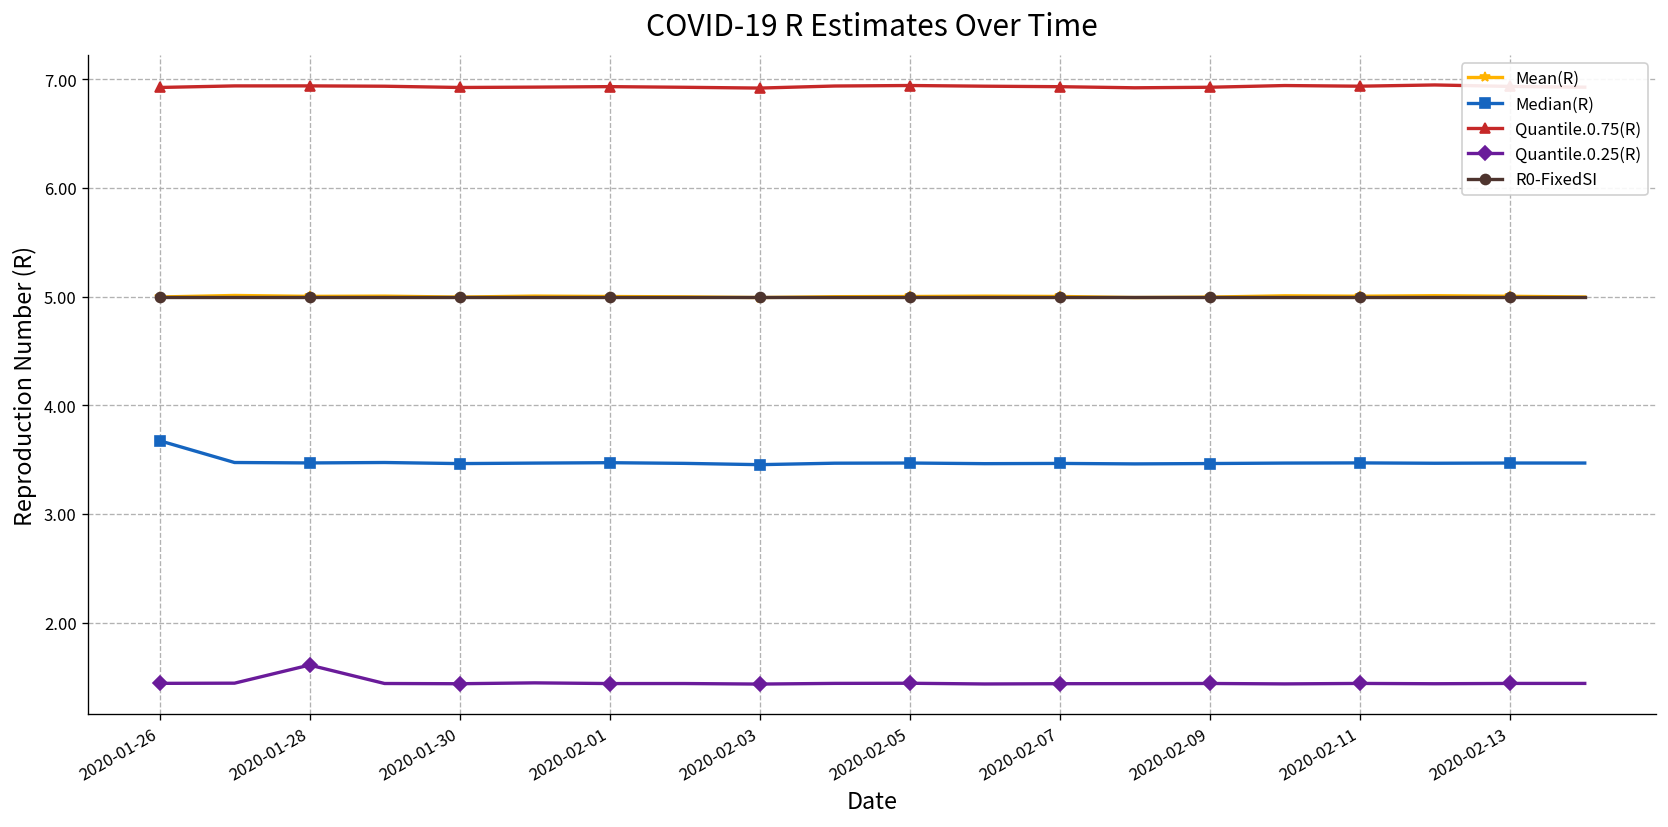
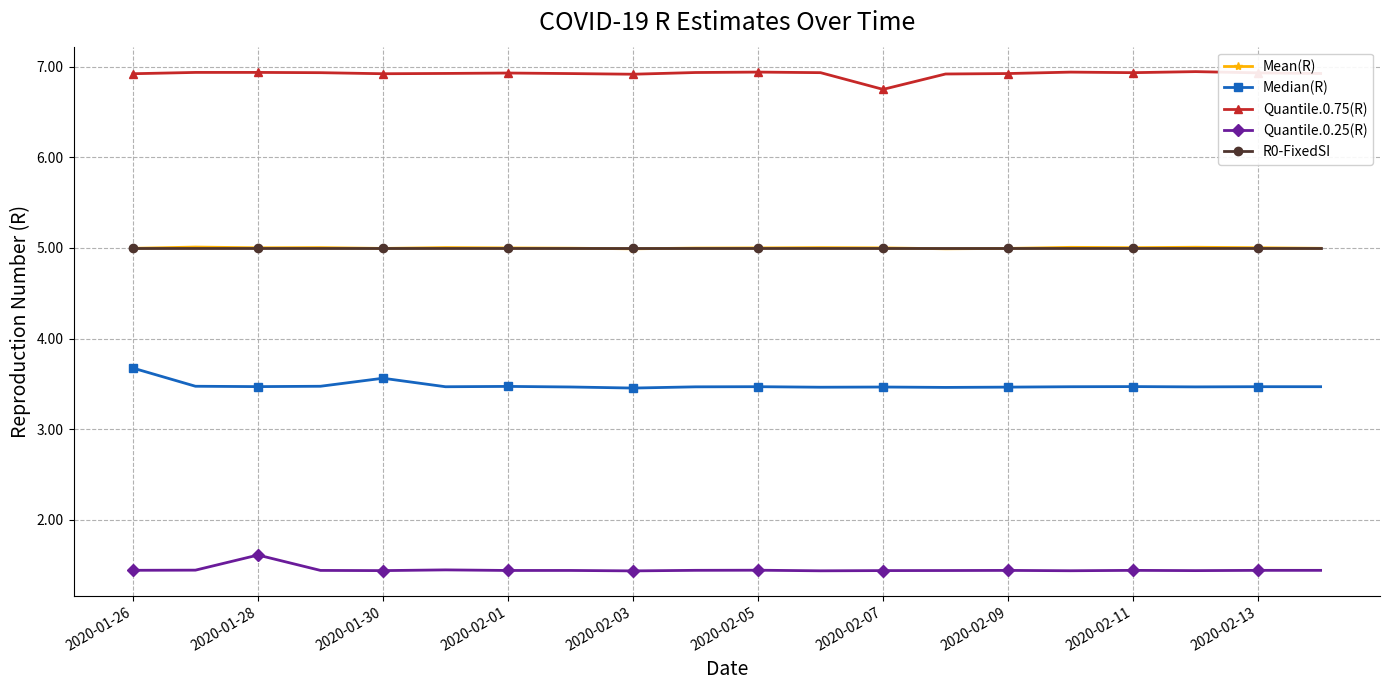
Median(R), 2020-01-30: 3.5 -> 3.6
Quantile.0.75(R), 2020-02-07: 6.9 -> 6.8
